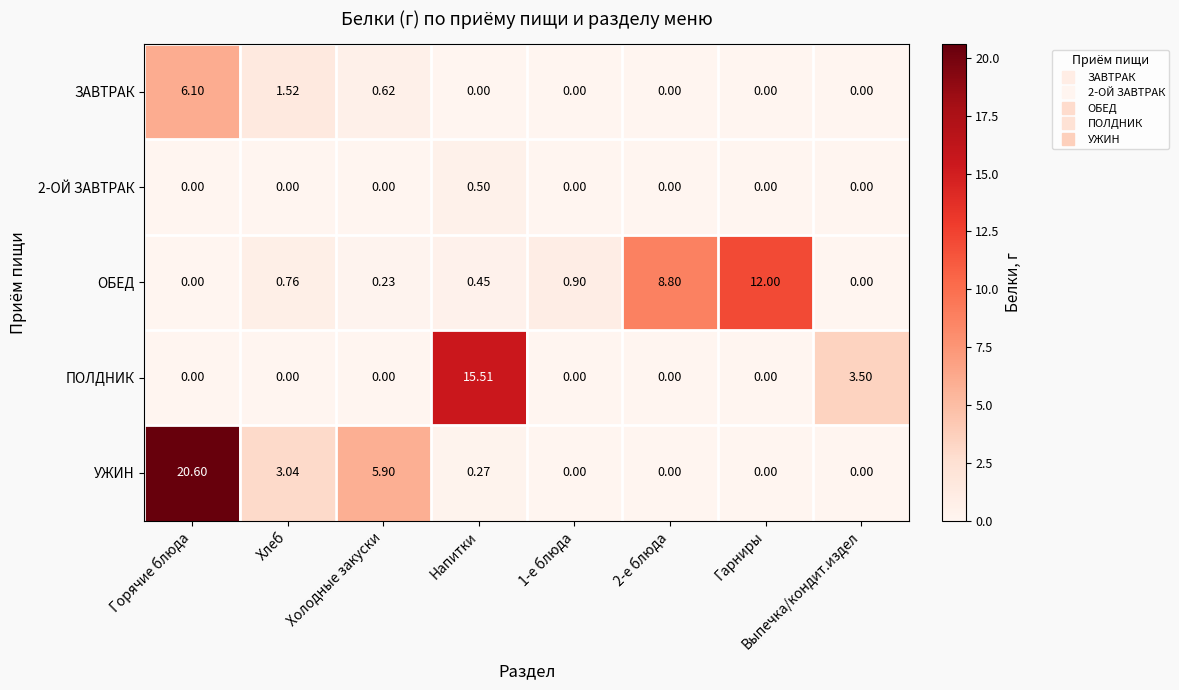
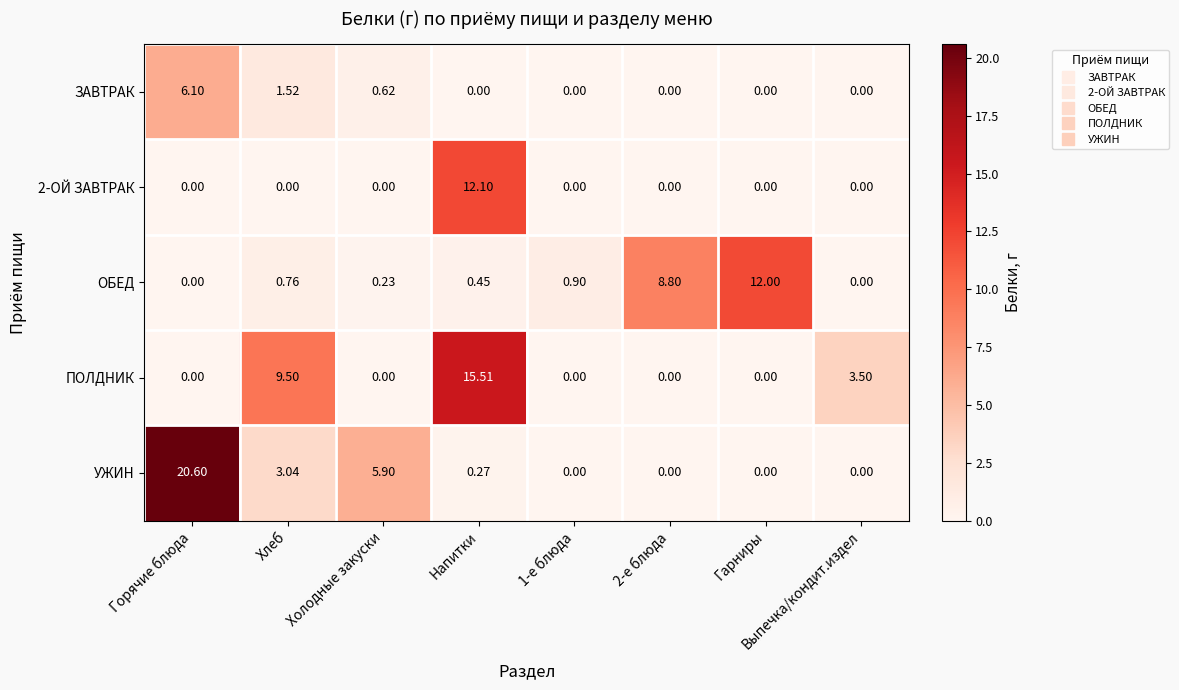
2-ОЙ ЗАВТРАК, Напитки: 0.50 -> 12.10
ПОЛДНИК, Хлеб: 0.00 -> 9.50
